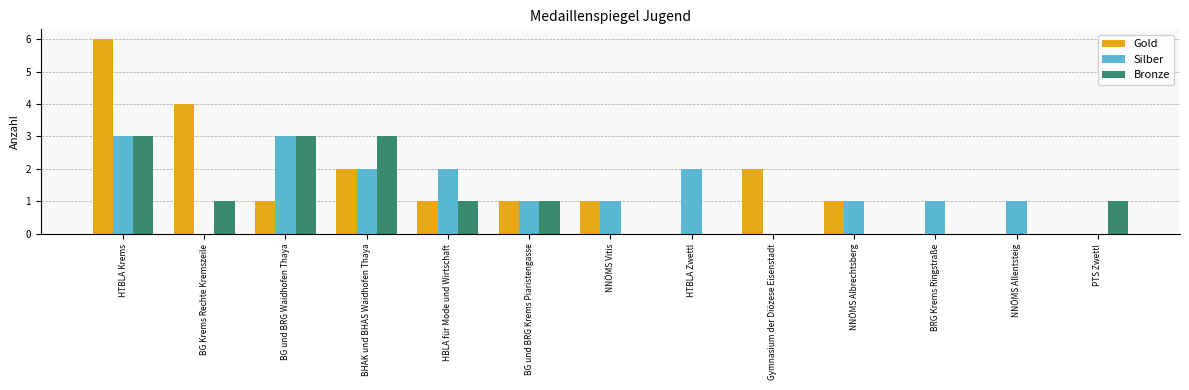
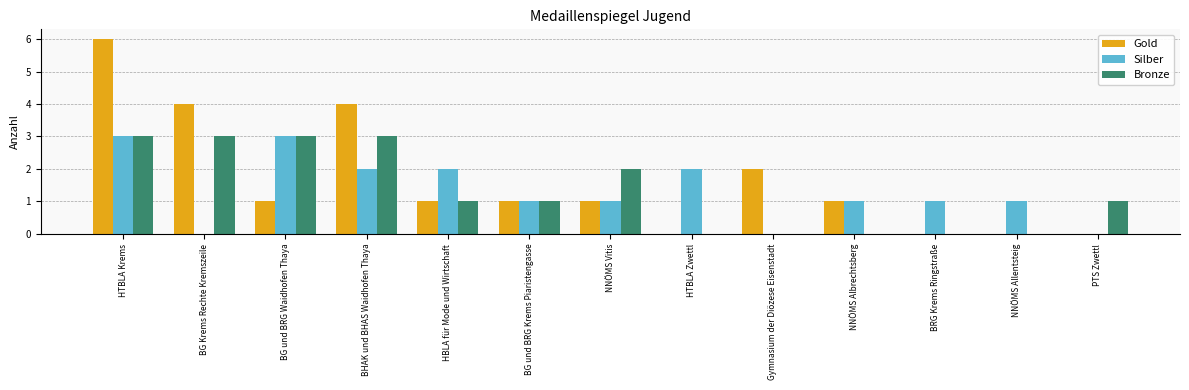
Bronze, BG Krems Rechte Kremszeile: 1 -> 3
Gold, BHAK und BHAS Waidhofen Thaya: 2 -> 4
Bronze, NNÖMS Vitis: 0 -> 2
